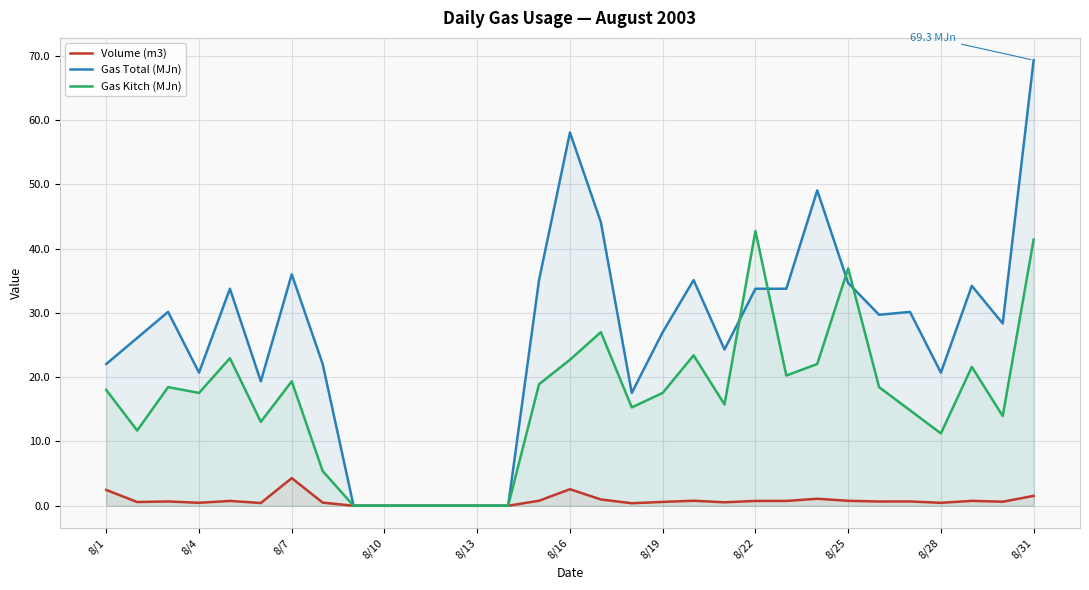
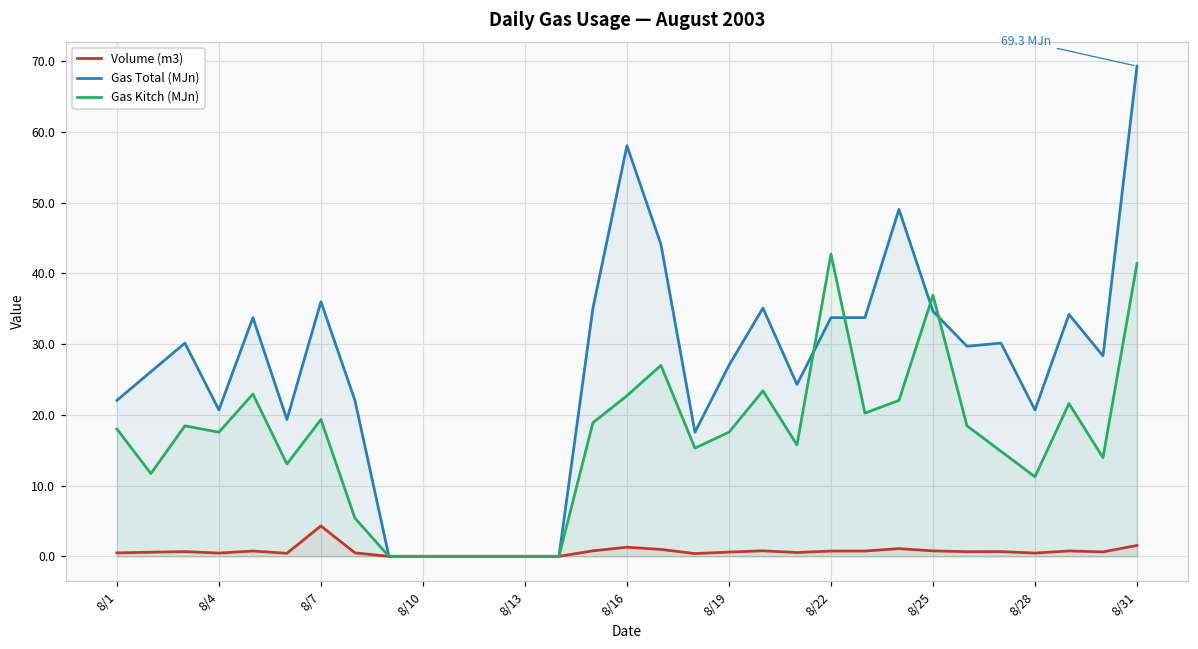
Volume (m3), 8/1: 2 -> 0
Volume (m3), 8/16: 3 -> 1
